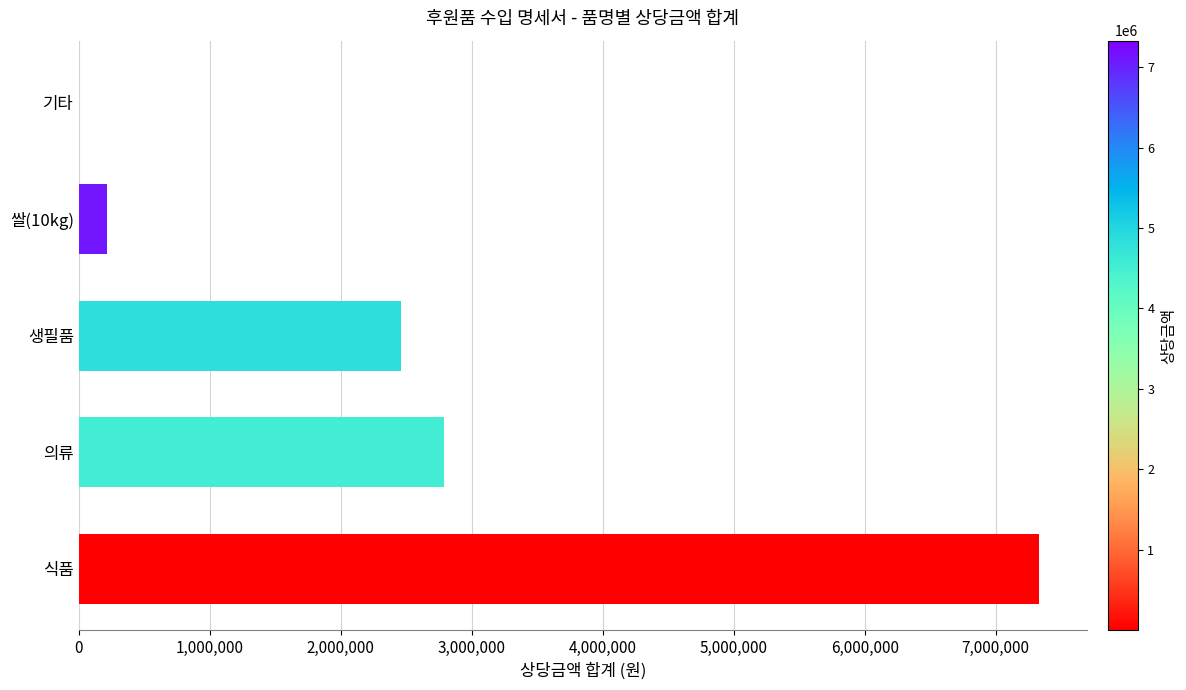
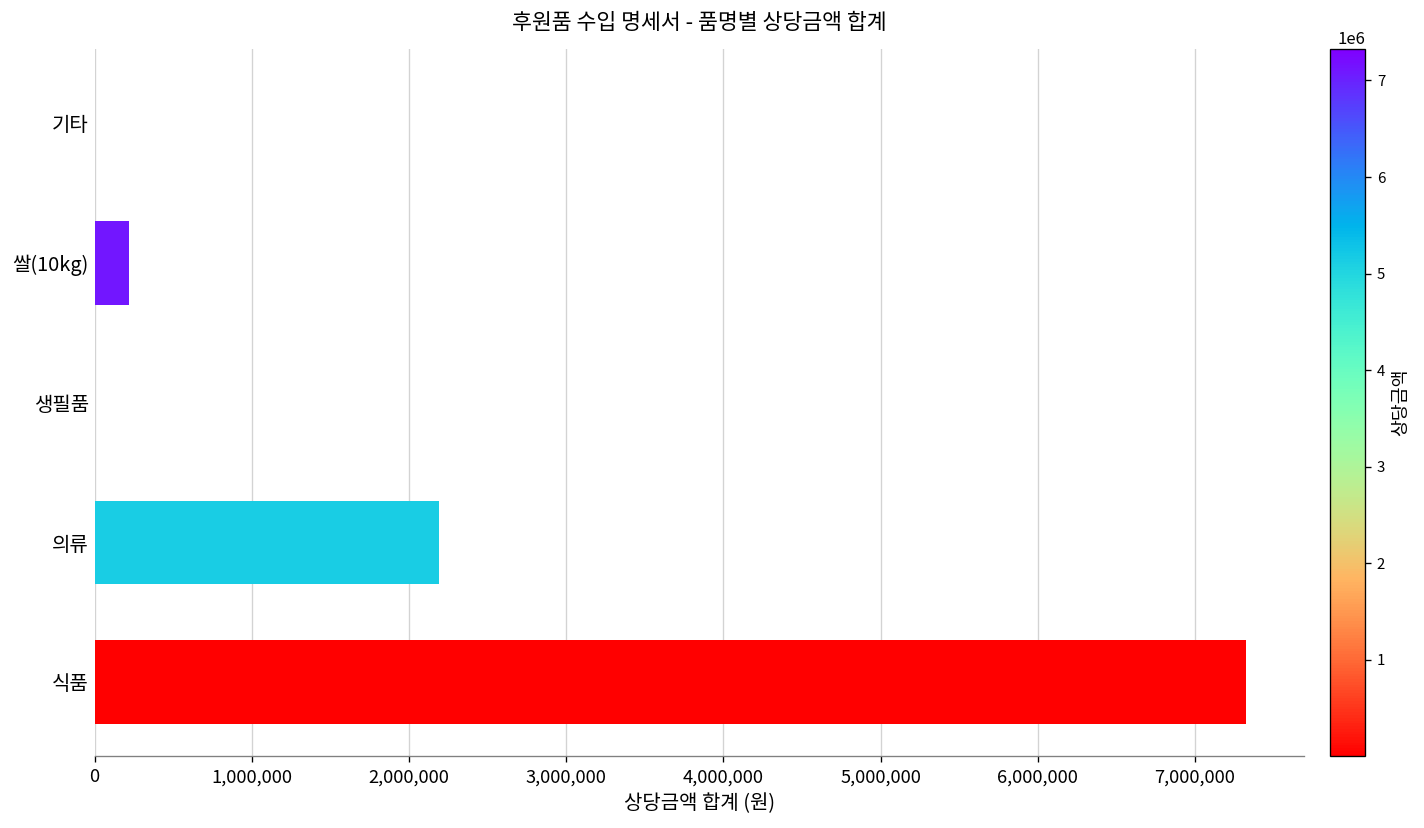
생필품: 2,460,000 -> 0
의류: 2,790,000 -> 2,190,000
